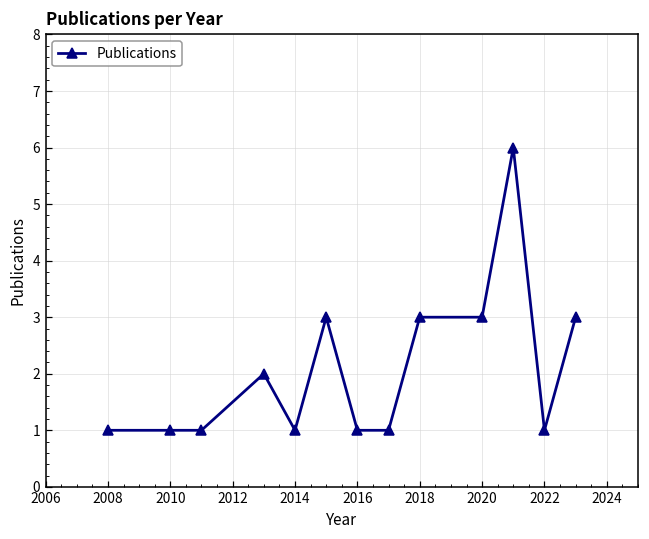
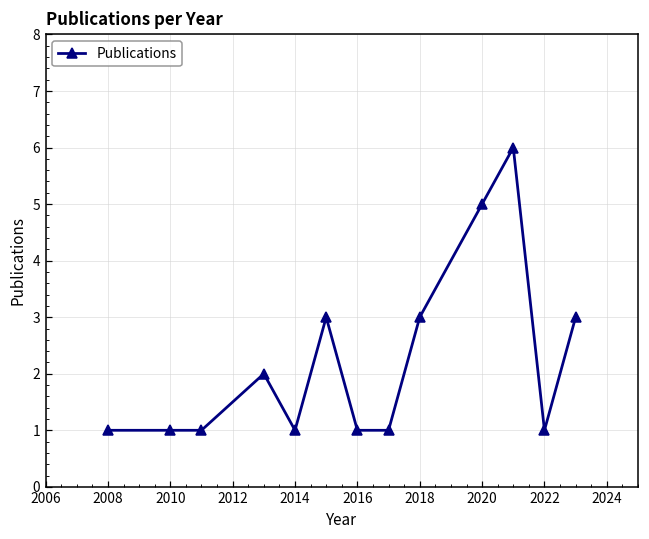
2020: 3 -> 5
